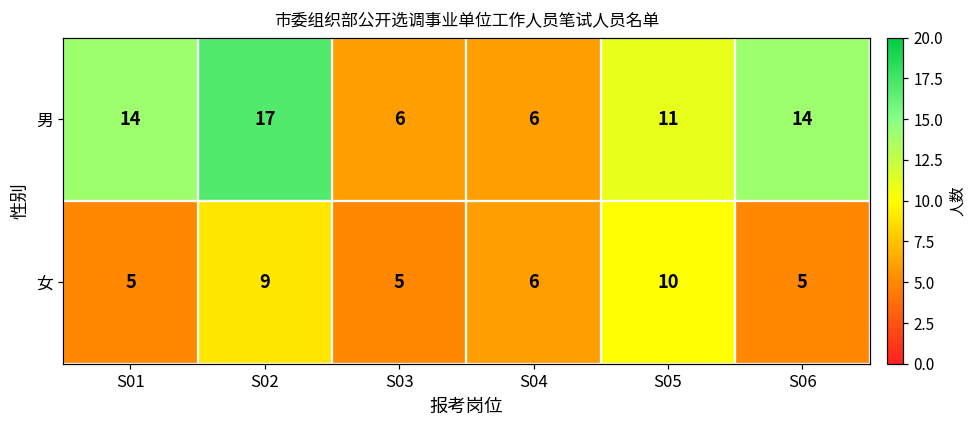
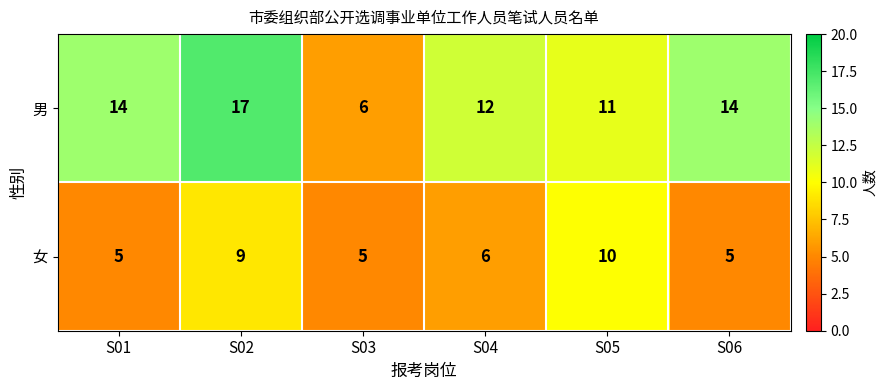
男, S04: 6 -> 12
